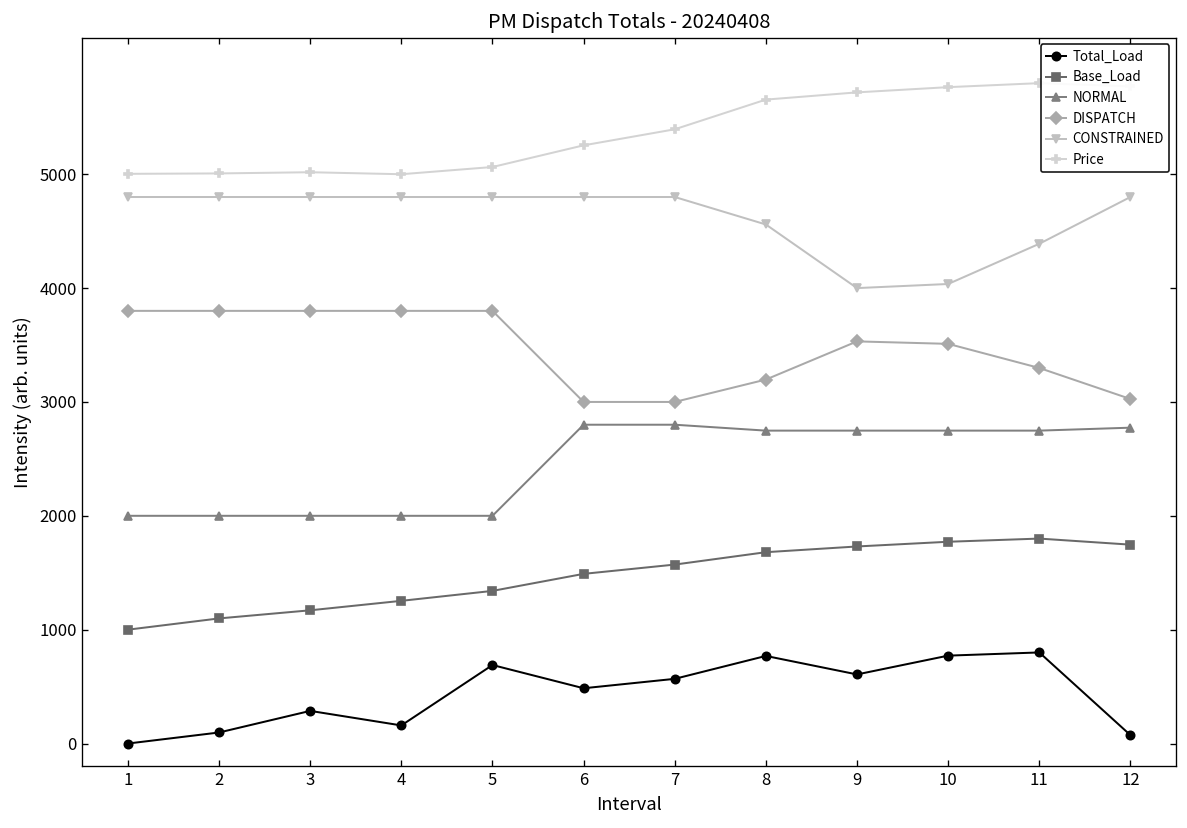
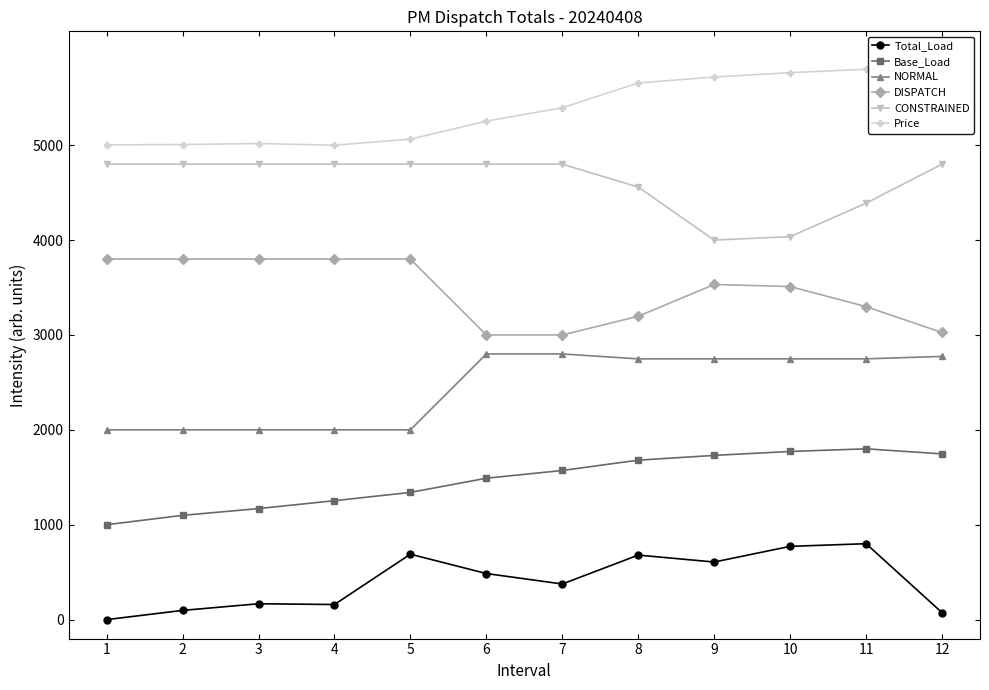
Total_Load, 3: 300 -> 200
Total_Load, 7: 600 -> 400
Total_Load, 8: 800 -> 700
